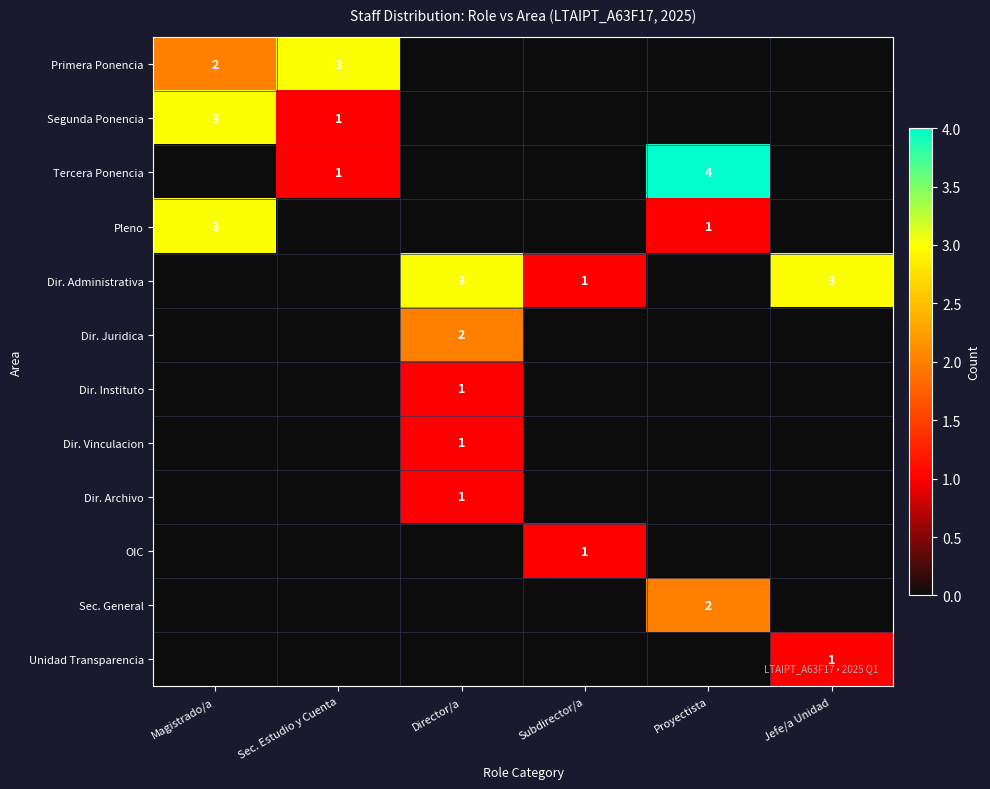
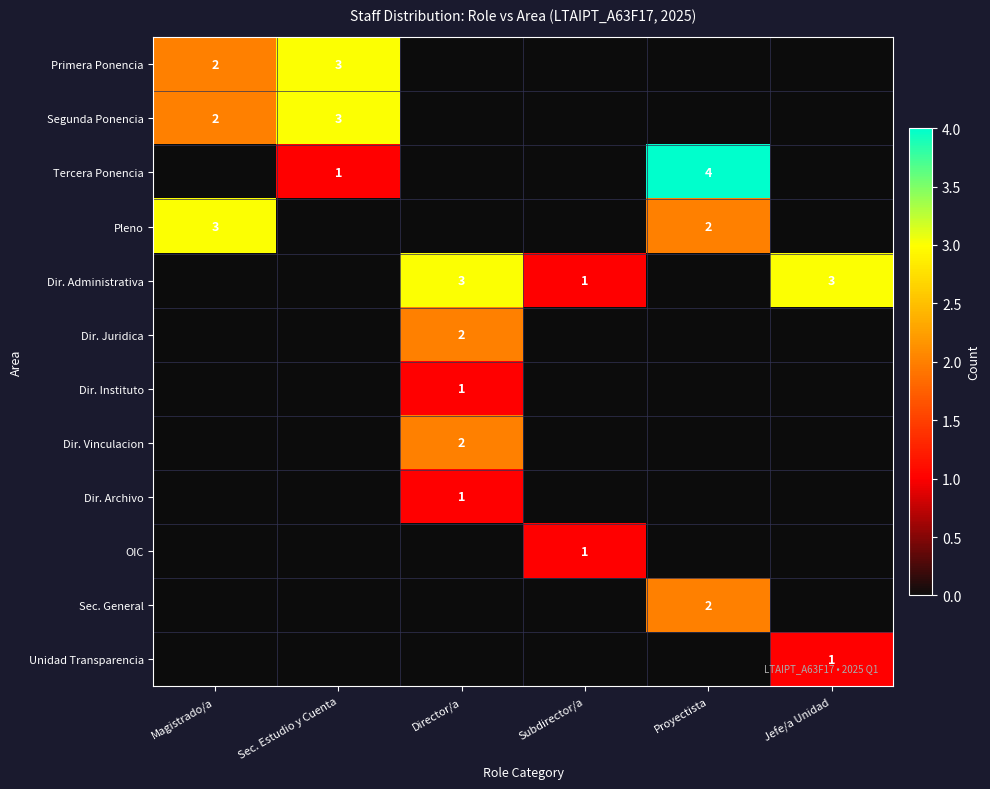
Segunda Ponencia, Magistrado/a: 3 -> 2
Segunda Ponencia, Sec. Estudio y Cuenta: 1 -> 3
Pleno, Proyectista: 1 -> 2
Dir. Vinculacion, Director/a: 1 -> 2
